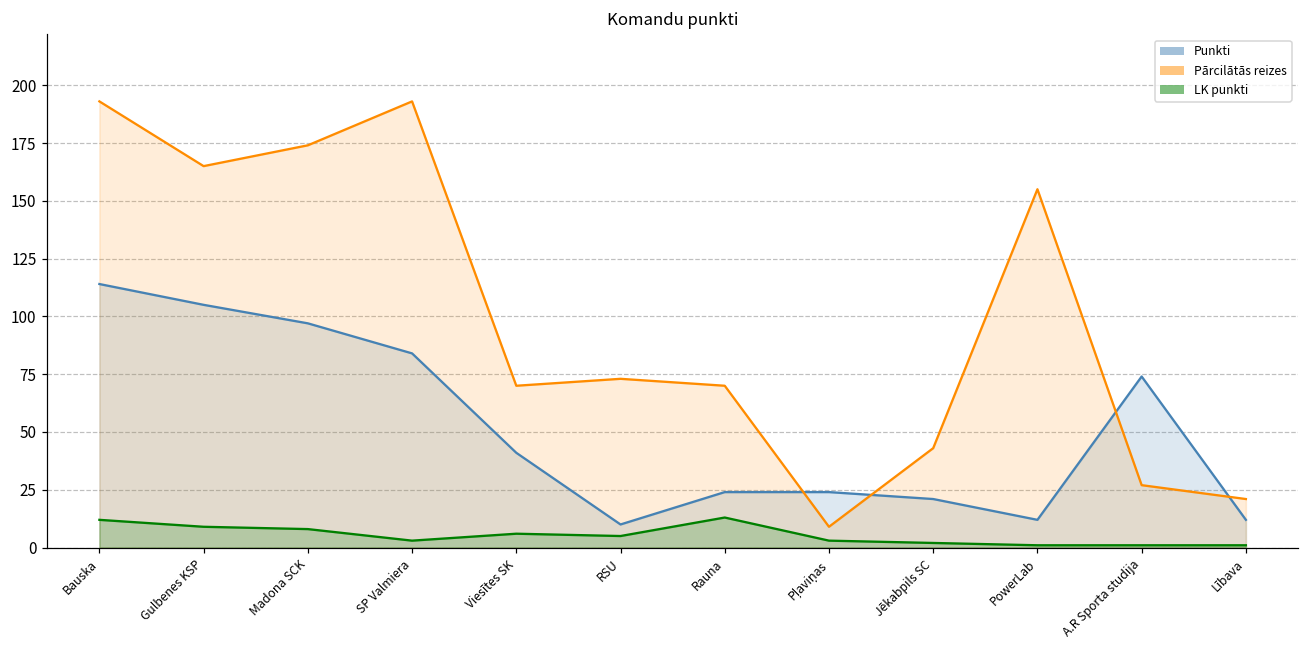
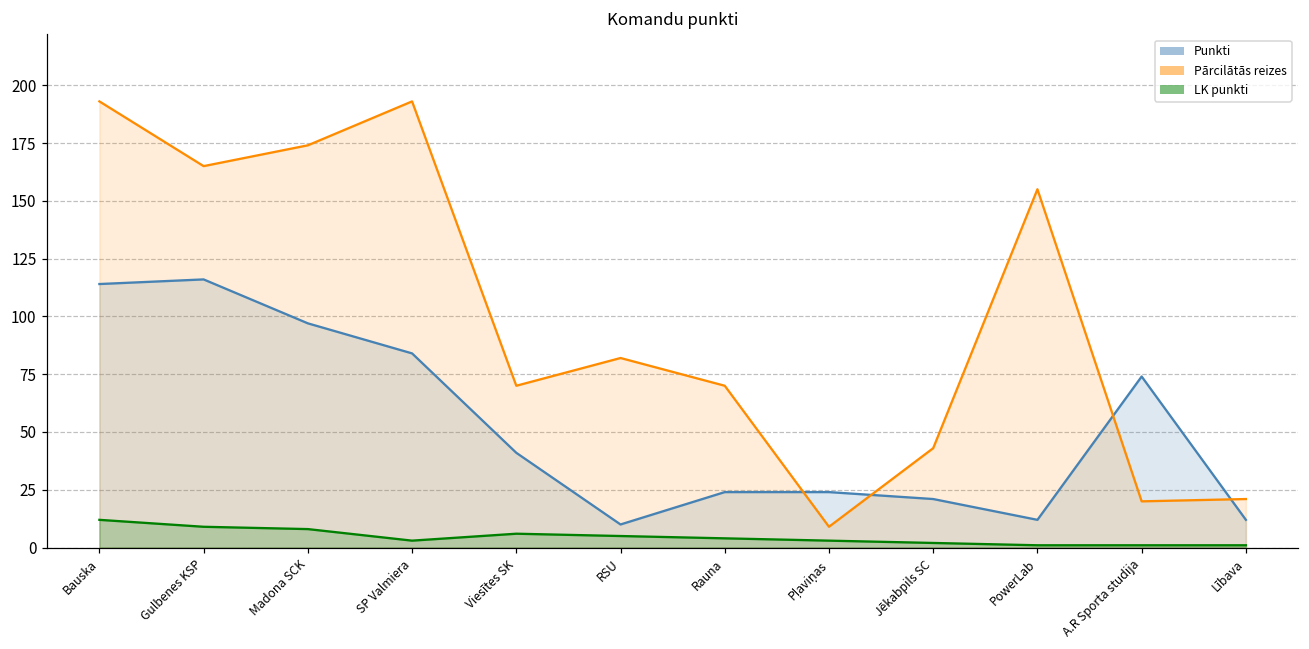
Punkti, Gulbenes KSP: 105 -> 116
Pārcilātās reizes, RSU: 73 -> 82
LK punkti, Rauna: 13 -> 4
Pārcilātās reizes, A.R Sporta studija: 27 -> 20
